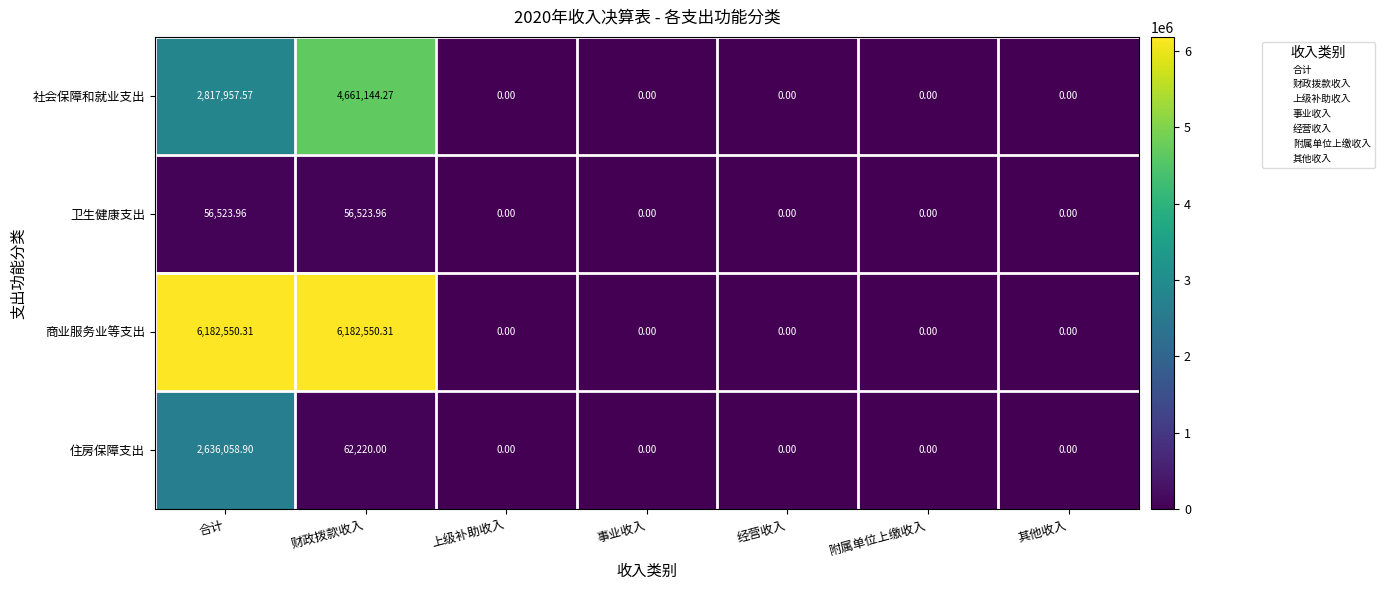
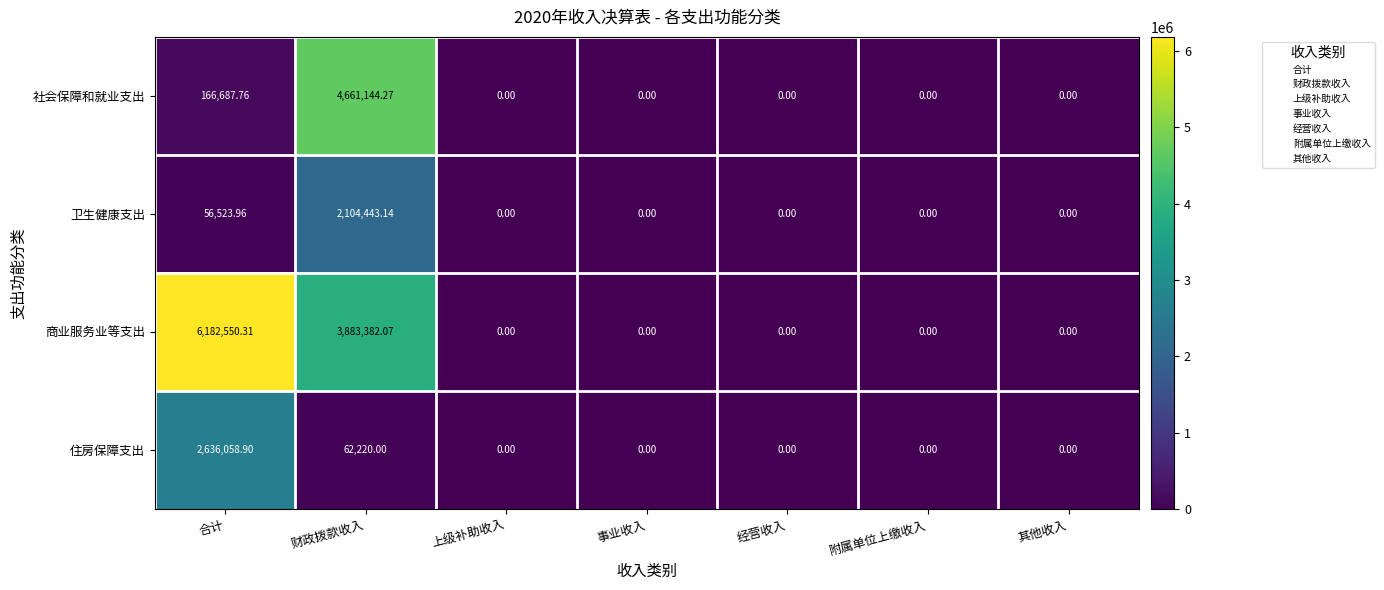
社会保障和就业支出, 合计: 2,817,957.57 -> 166,687.76
卫生健康支出, 财政拨款收入: 56,523.96 -> 2,104,443.14
商业服务业等支出, 财政拨款收入: 6,182,550.31 -> 3,883,382.07
